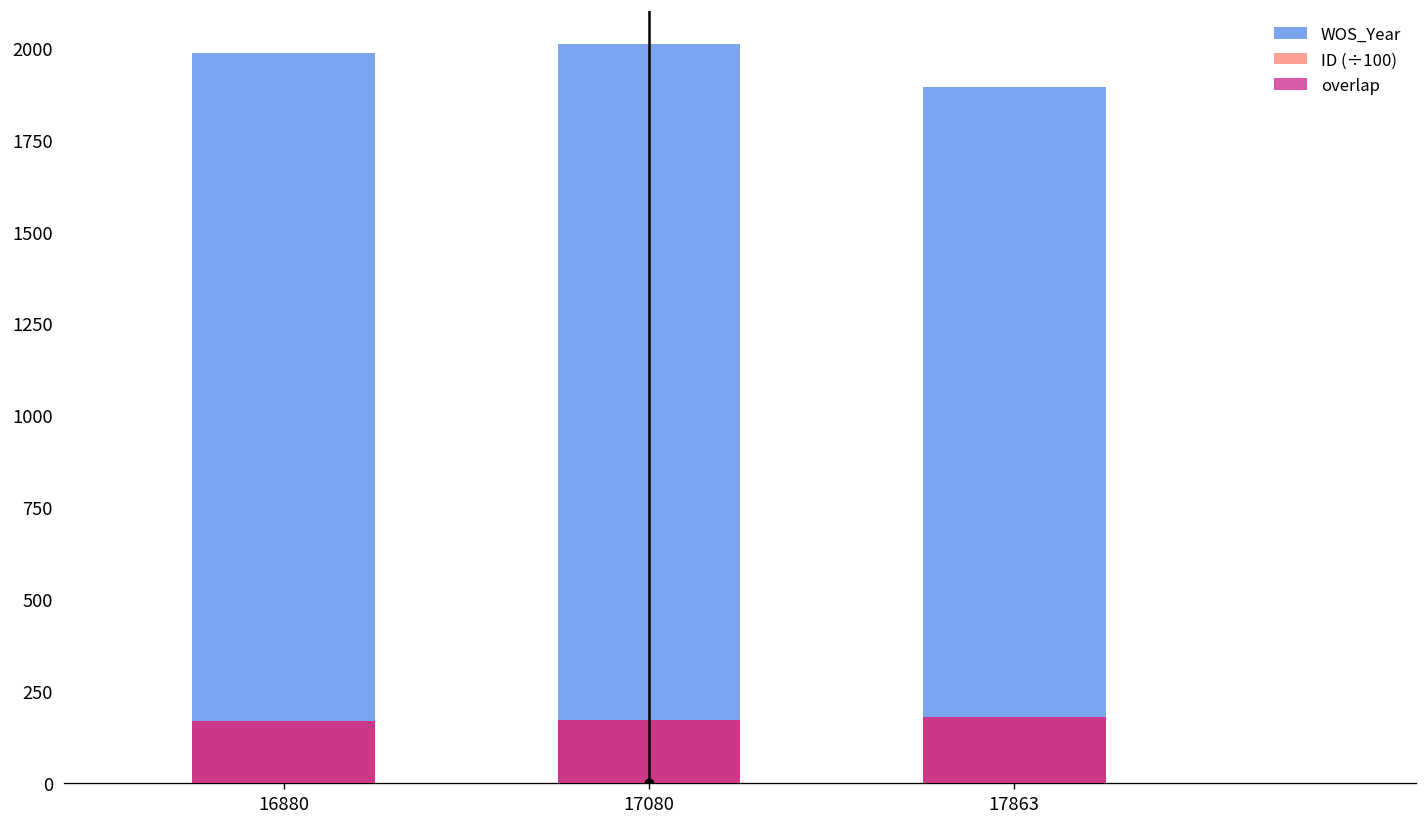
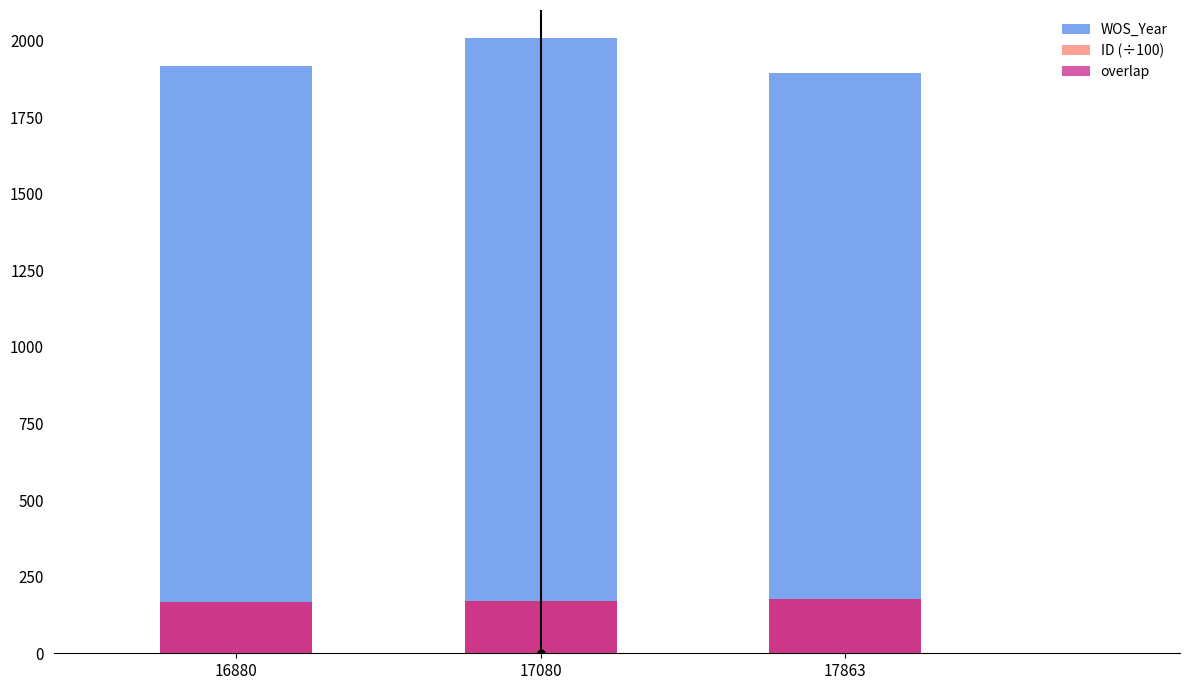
WOS_Year, 16880: 1990 -> 1920
